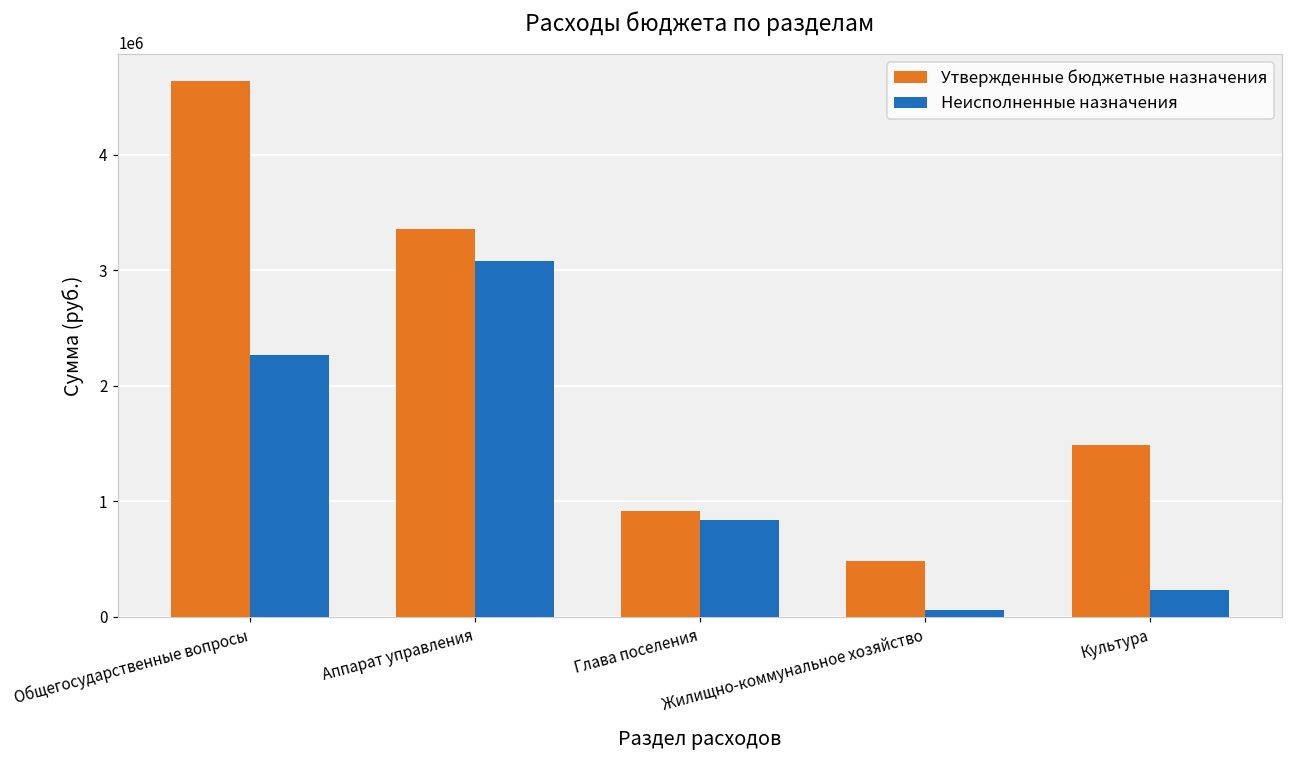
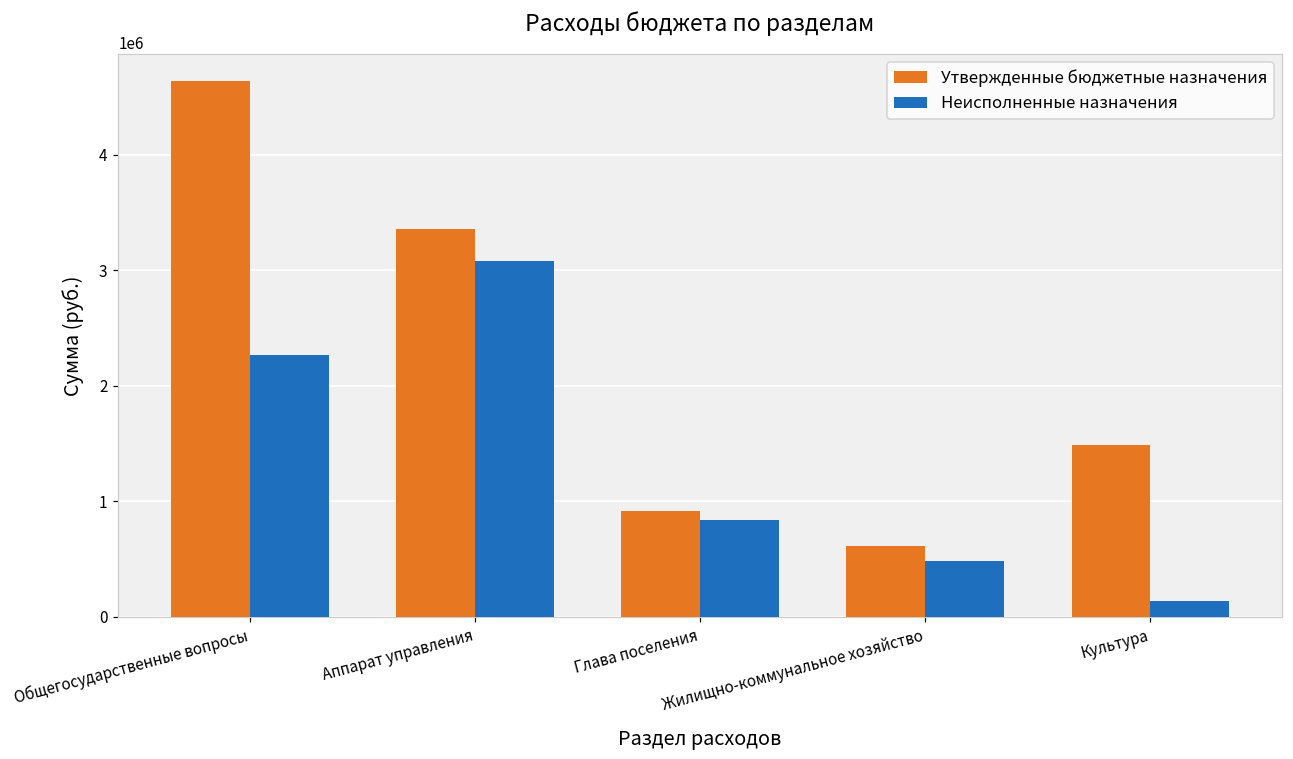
Утвержденные бюджетные назначения, Жилищно-коммунальное хозяйство: 490000 -> 620000
Неисполненные назначения, Жилищно-коммунальное хозяйство: 60000 -> 490000
Неисполненные назначения, Культура: 230000 -> 140000
